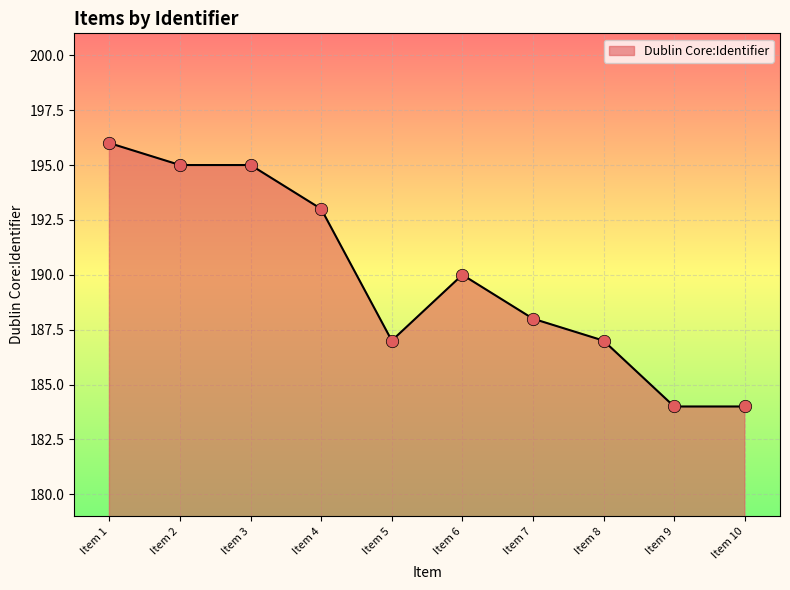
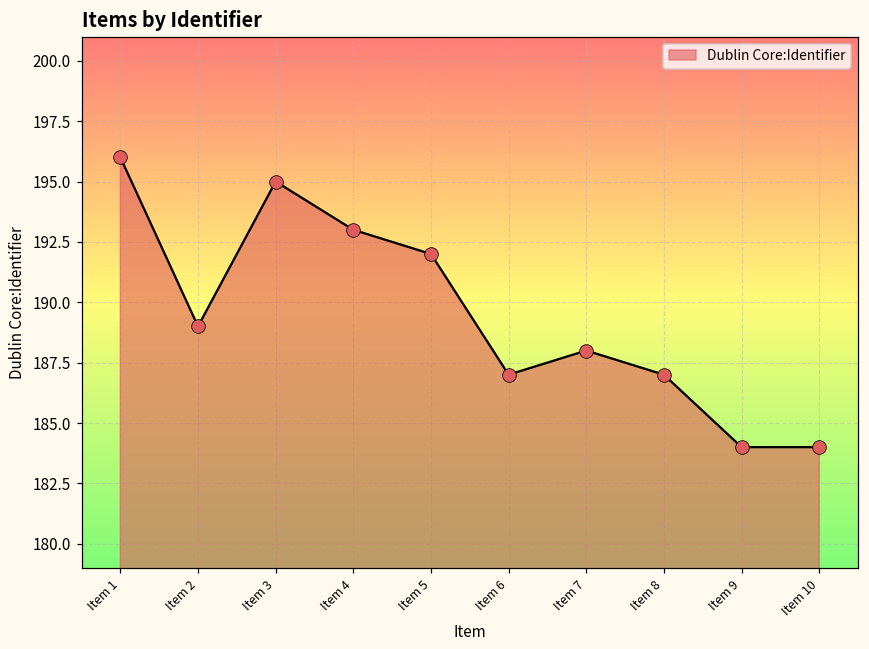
Item 2: 195 -> 189
Item 5: 187 -> 192
Item 6: 190 -> 187
